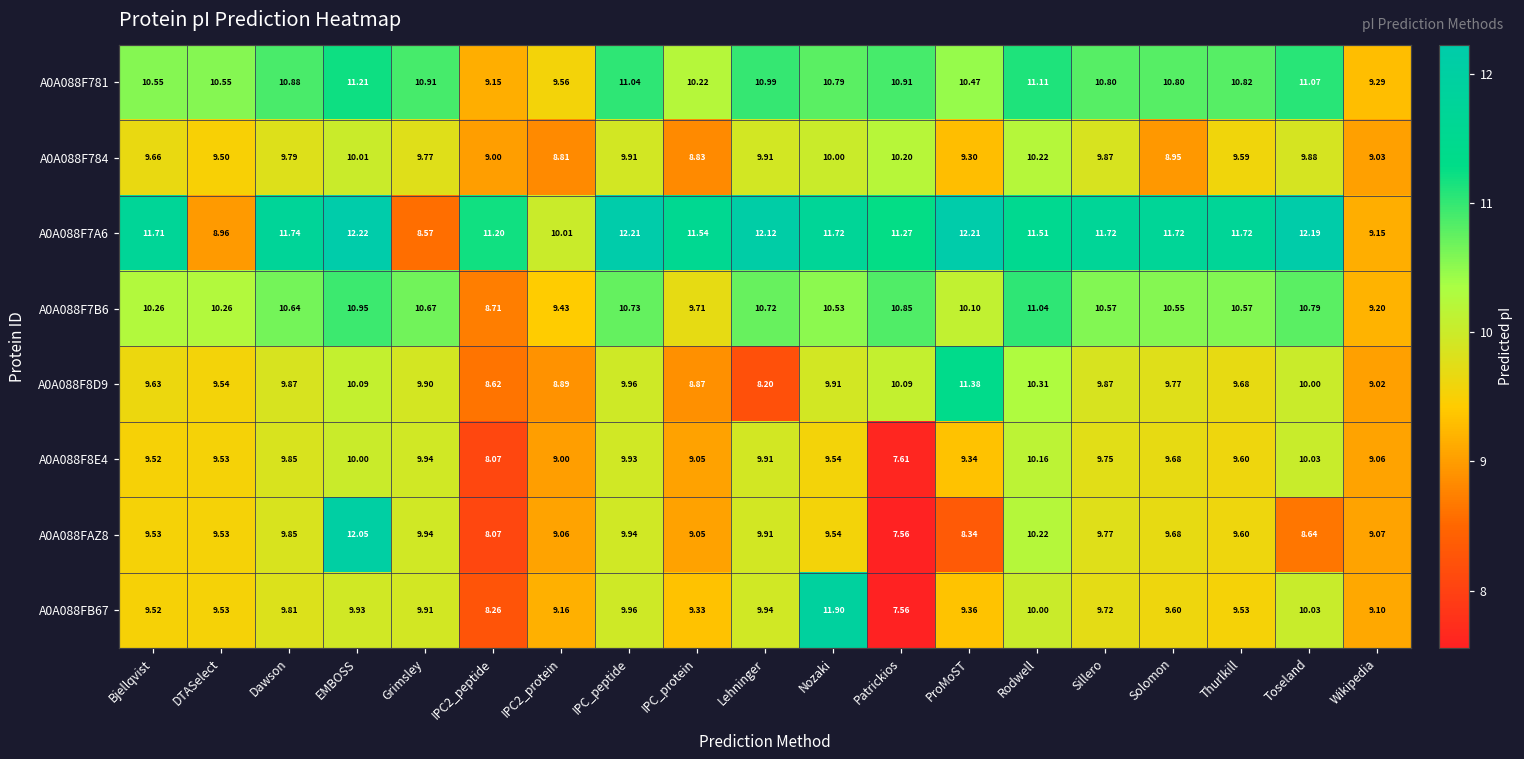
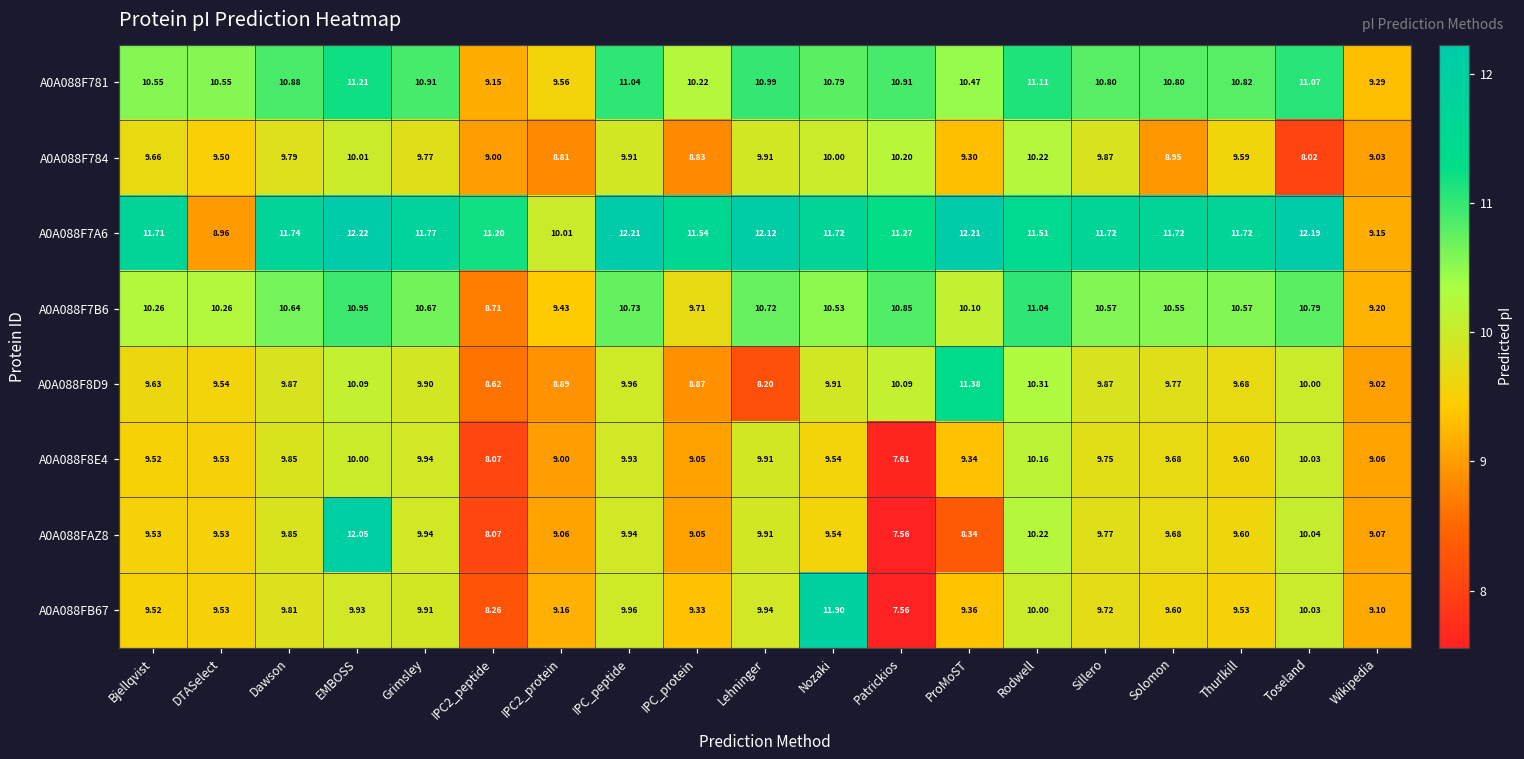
A0A088F784, Toseland: 9.88 -> 8.02
A0A088F7A6, Grimsley: 8.57 -> 11.77
A0A088FAZ8, Toseland: 8.64 -> 10.04
